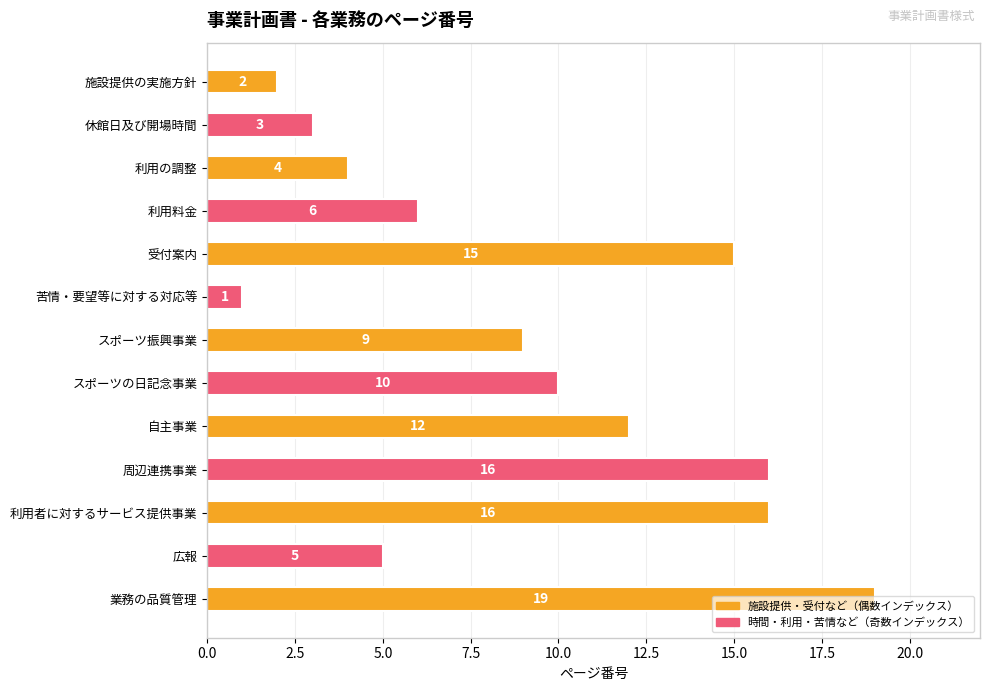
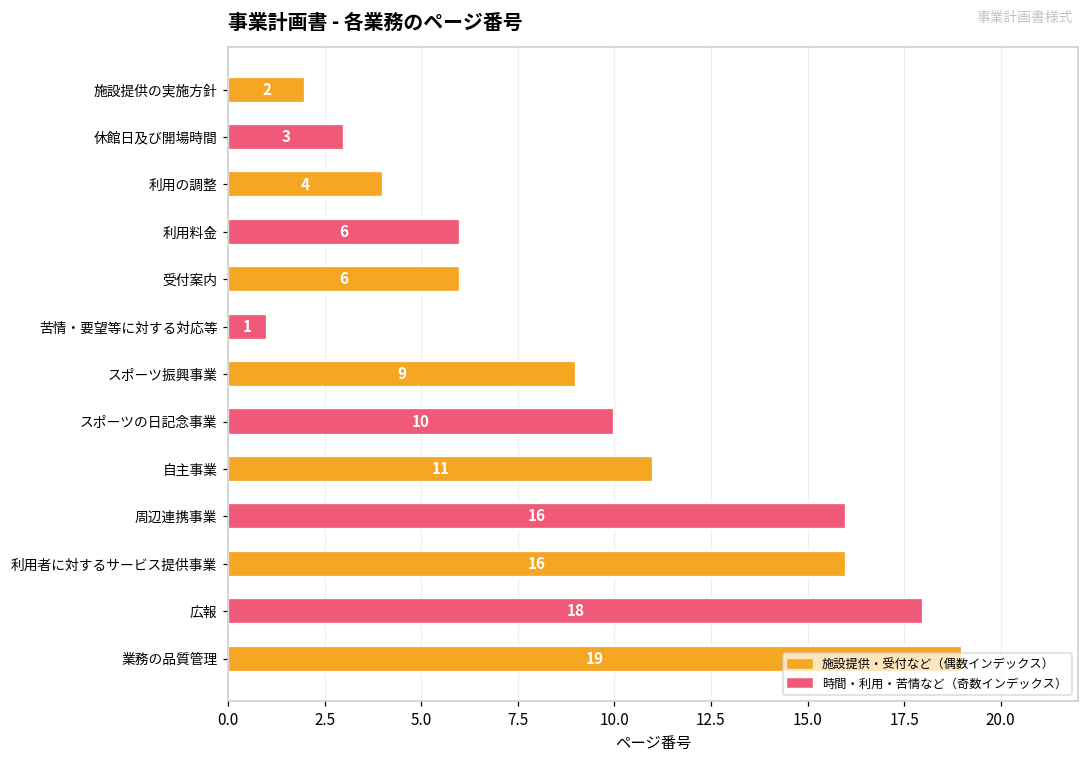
受付案内: 15 -> 6
自主事業: 12 -> 11
広報: 5 -> 18
